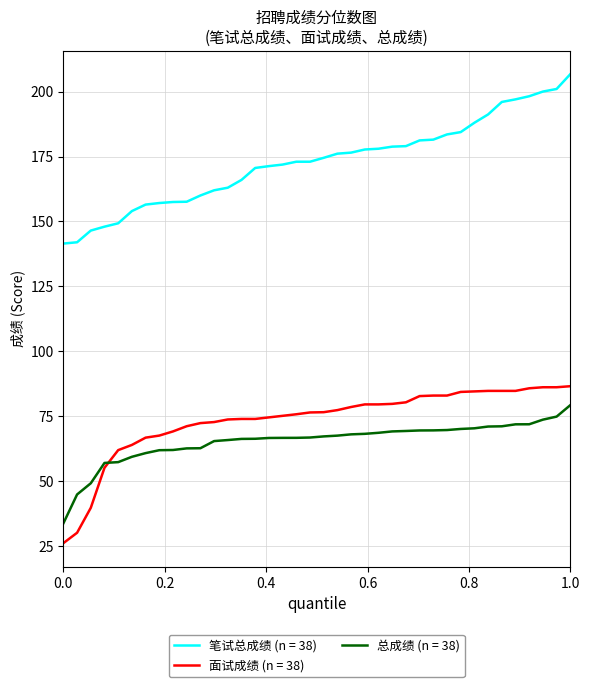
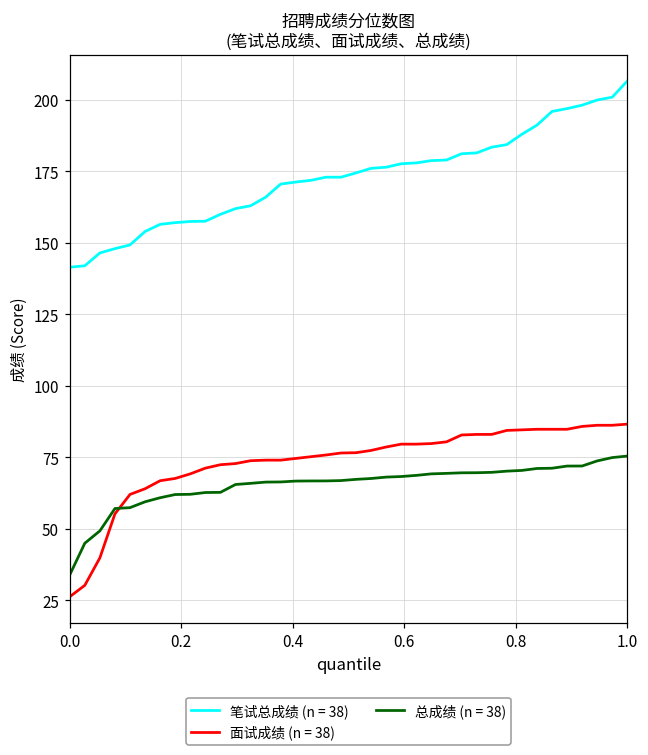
总成绩 (n = 38), 1.0: 79 -> 75
